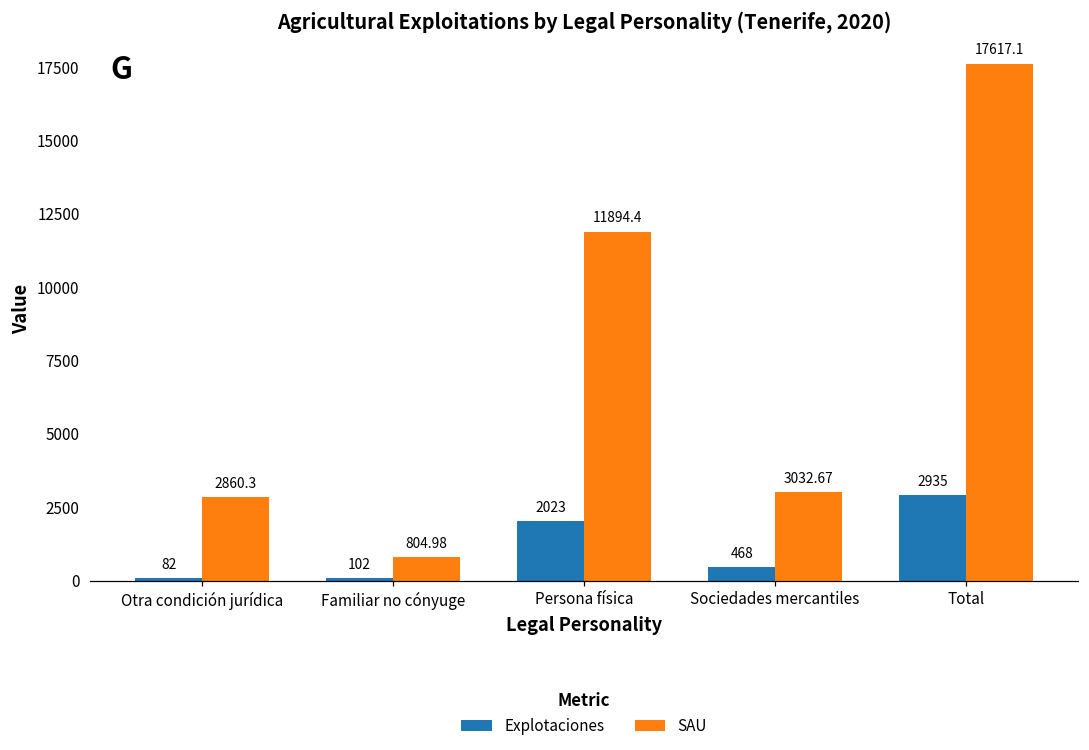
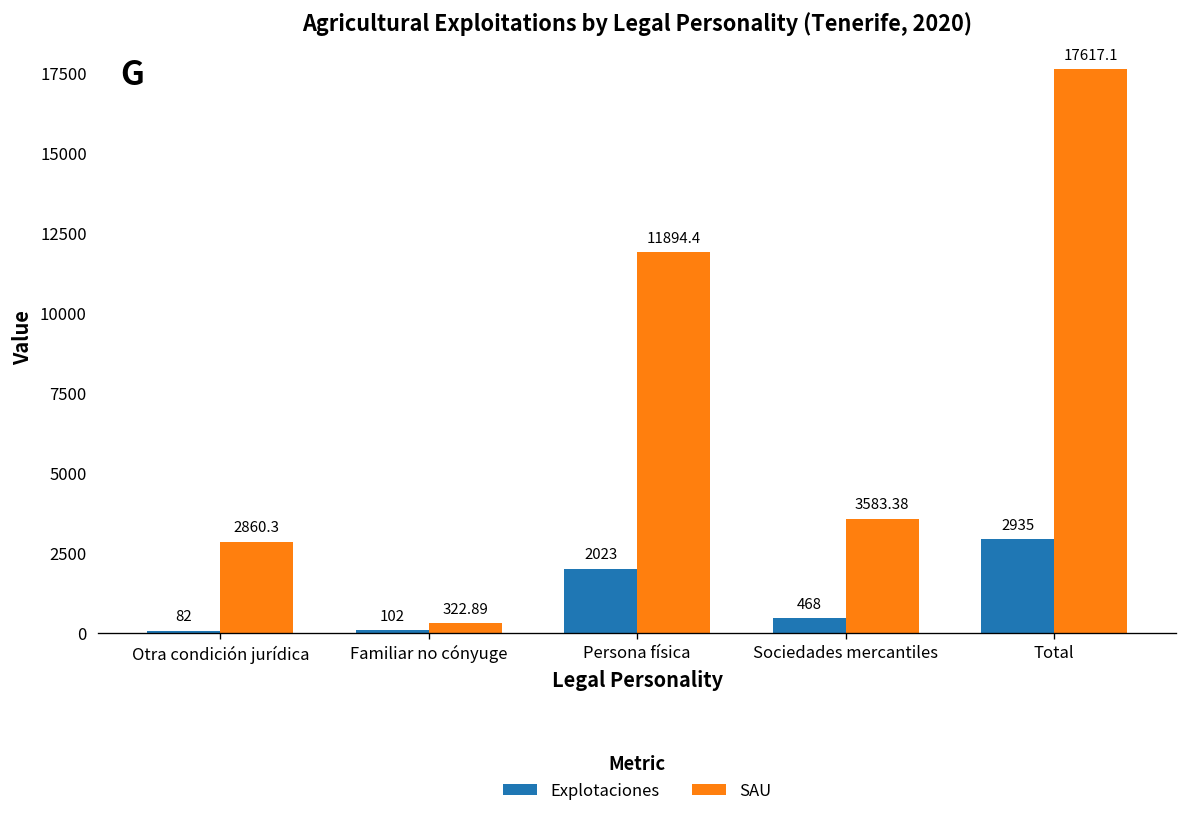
SAU, Familiar no cónyuge: 804.98 -> 322.89
SAU, Sociedades mercantiles: 3032.67 -> 3583.38
